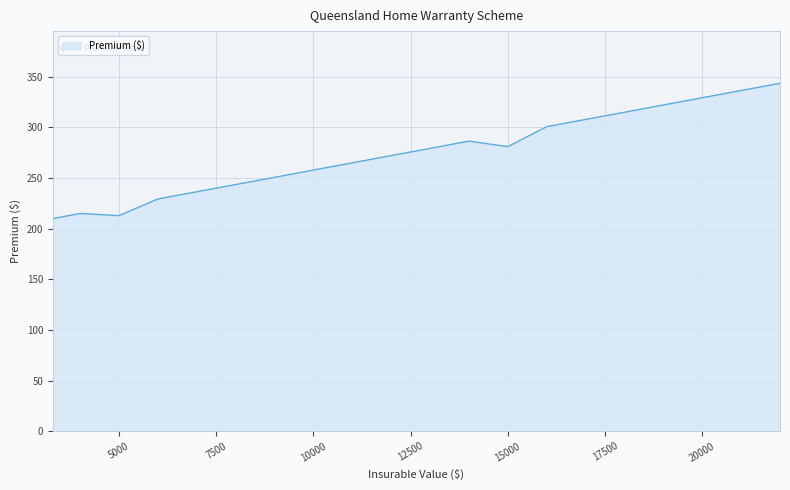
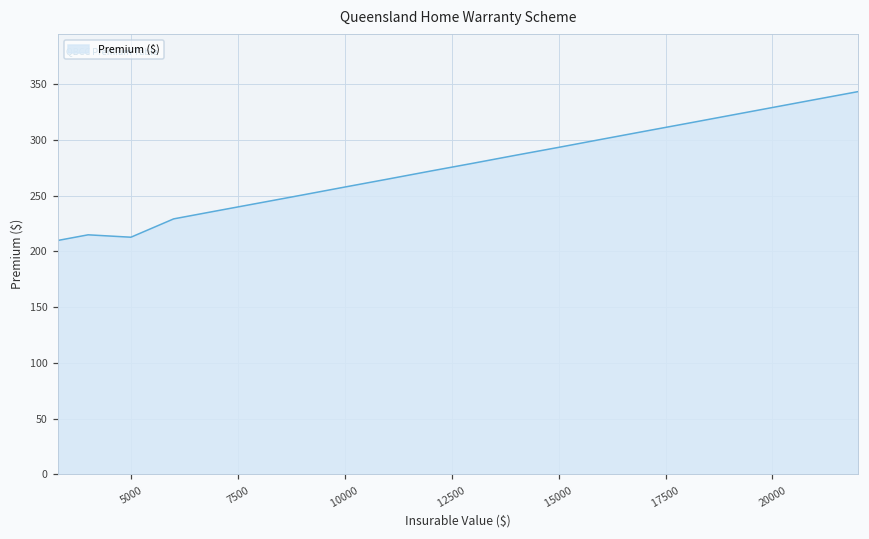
15000: 281 -> 293
